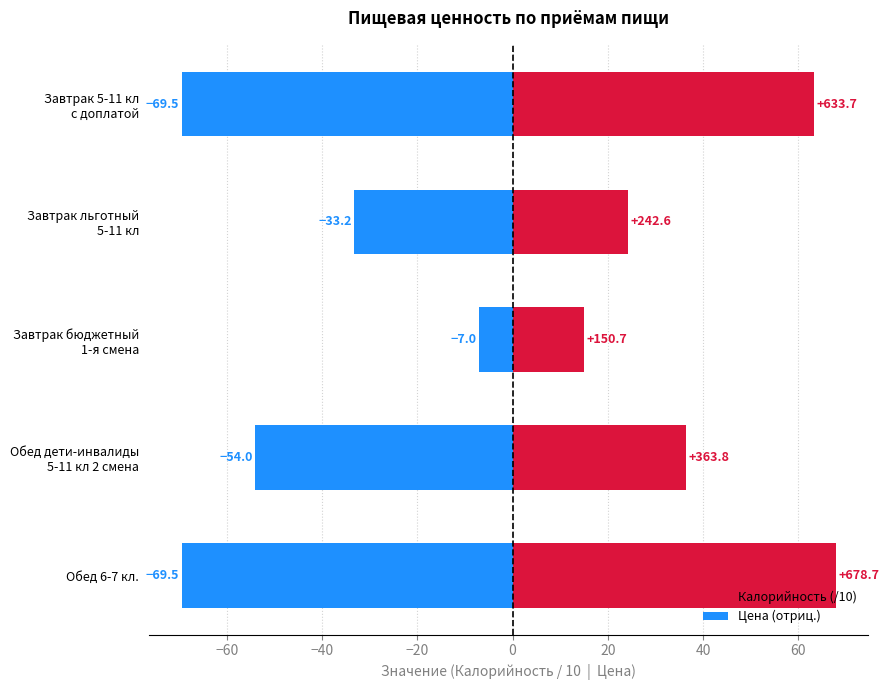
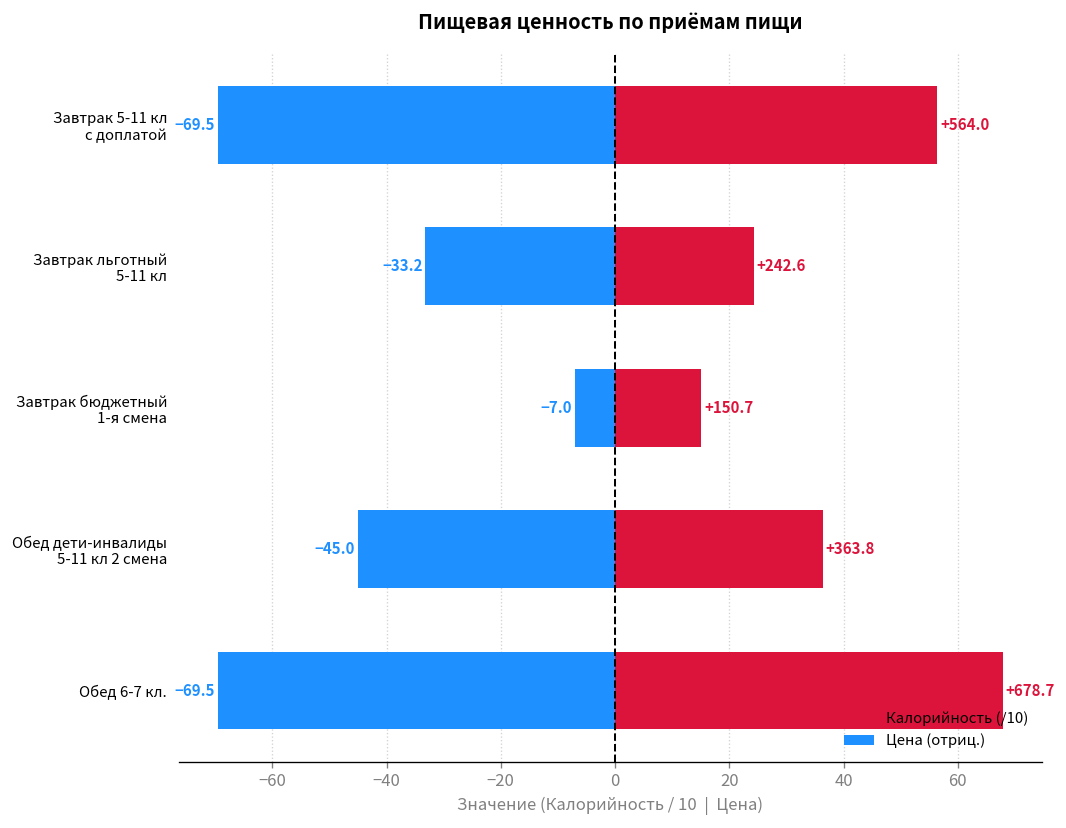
Калорийность (/10), Завтрак 5-11 кл с доплатой: +633.7 -> +564.0
Цена (отриц.), Обед дети-инвалиды 5-11 кл 2 смена: -54.0 -> -45.0
